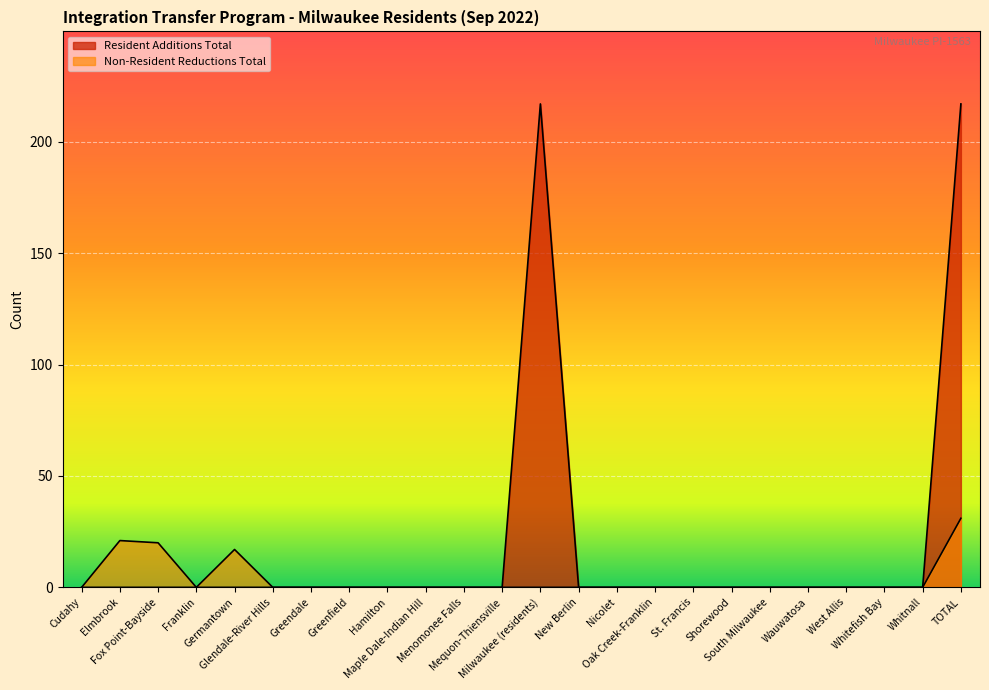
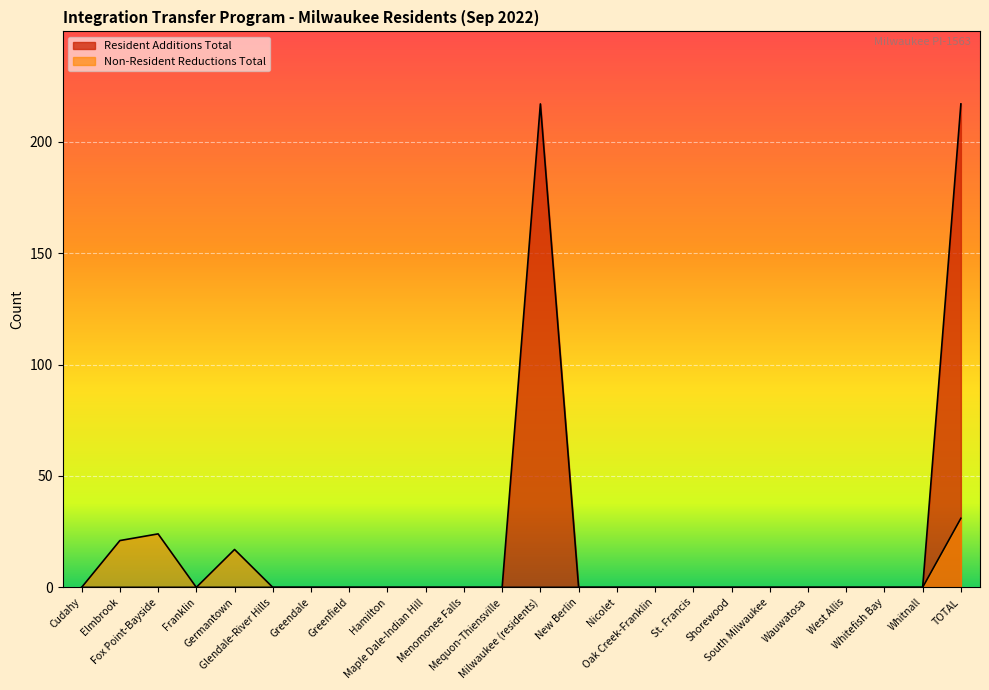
Non-Resident Reductions Total, Fox Point-Bayside: 20 -> 24
